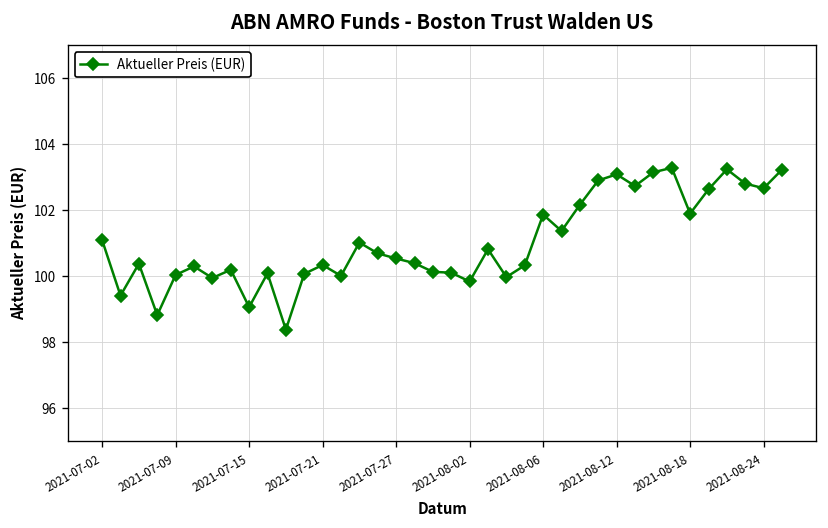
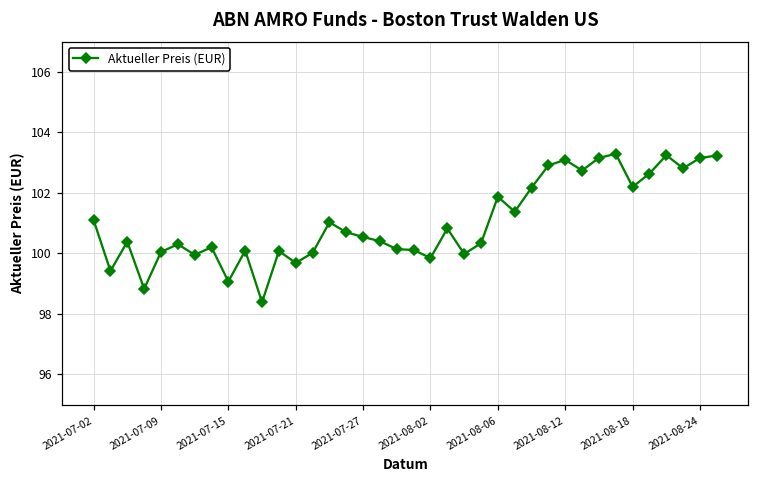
2021-07-21: 100.3 -> 99.7
2021-08-18: 101.9 -> 102.2
2021-08-24: 102.7 -> 103.2
